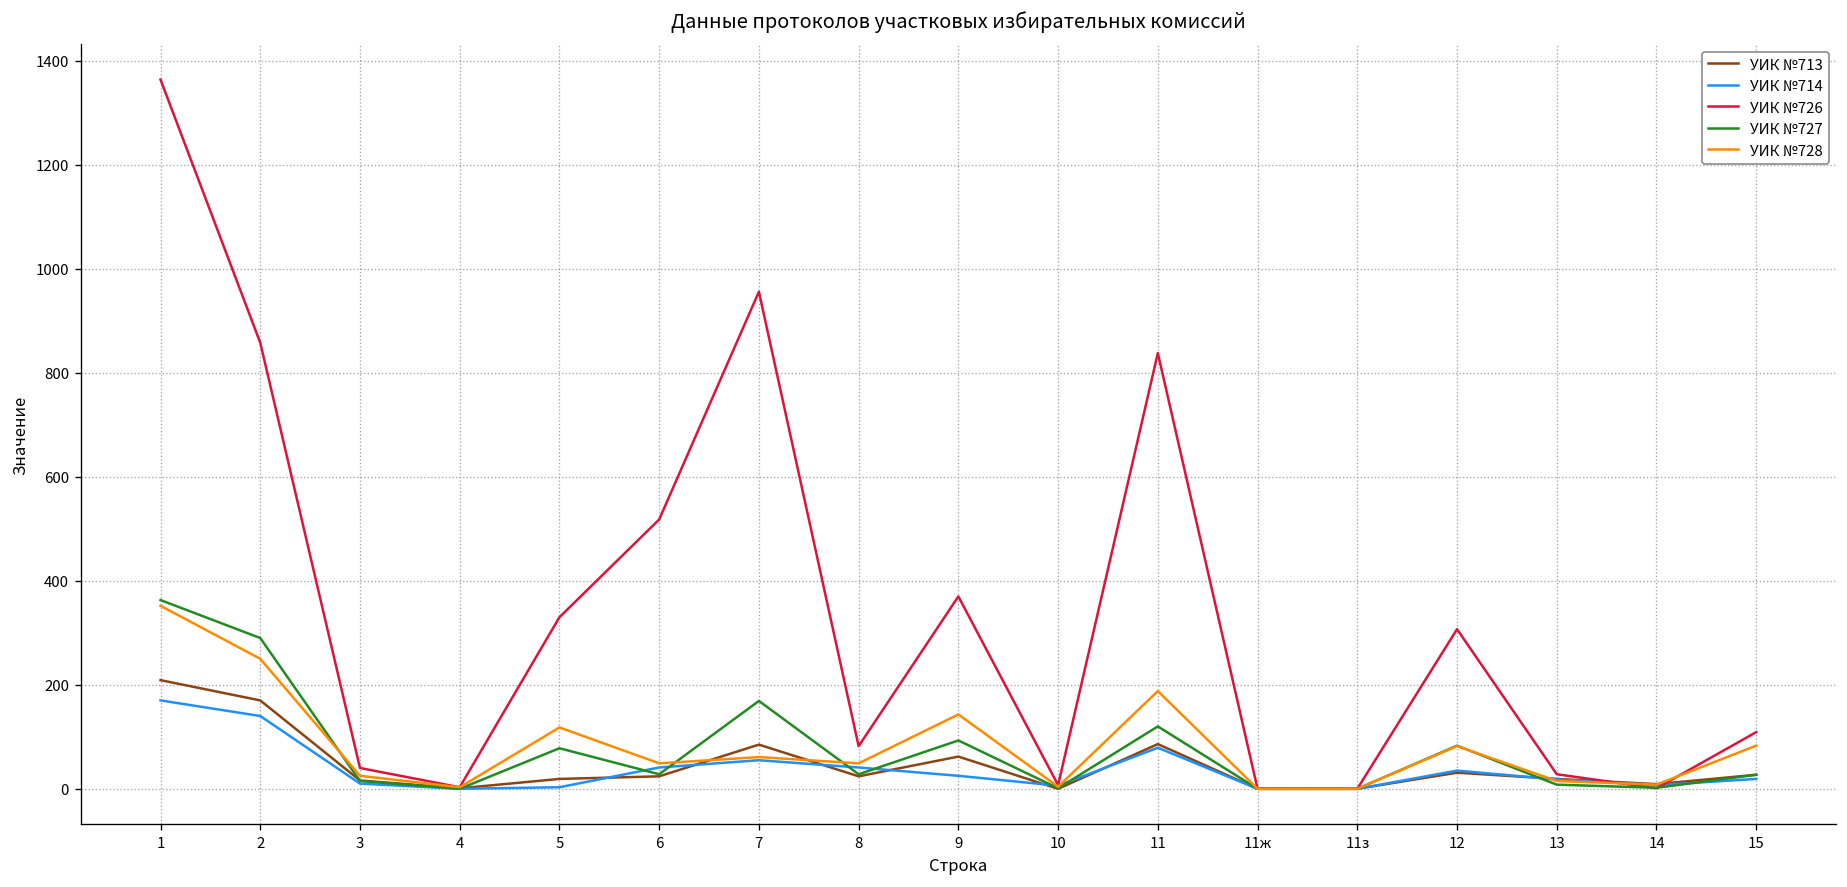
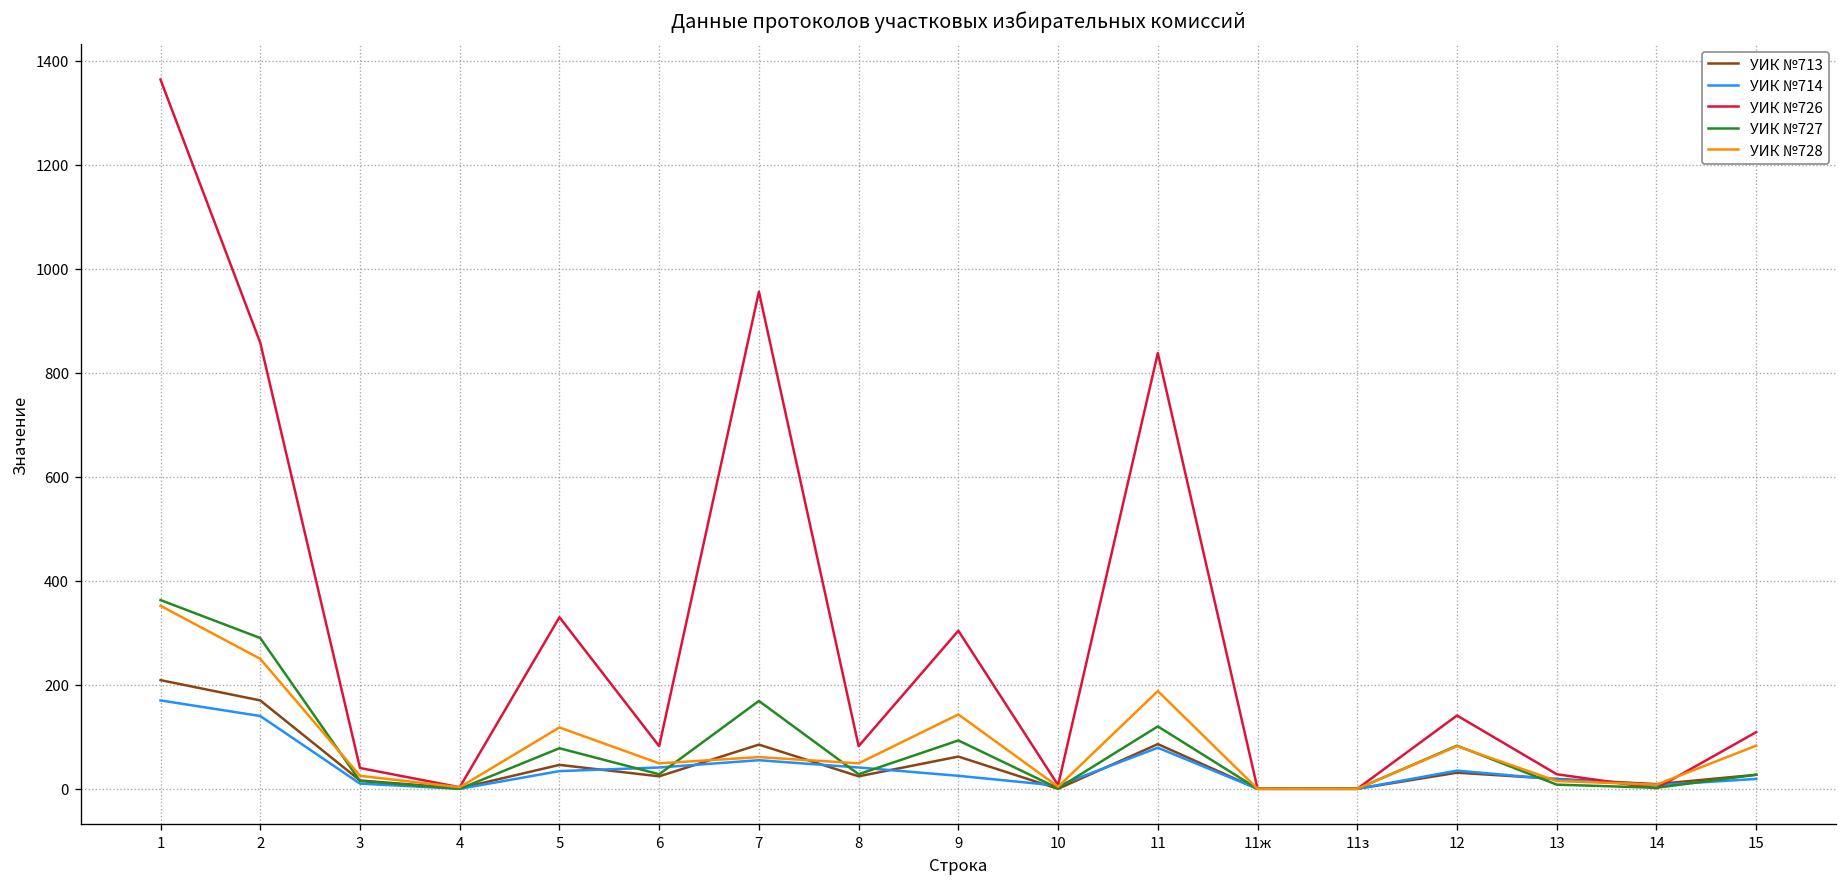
УИК №713, 5: 20 -> 50
УИК №714, 5: 0 -> 30
УИК №726, 6: 520 -> 80
УИК №726, 9: 370 -> 300
УИК №726, 12: 310 -> 140
